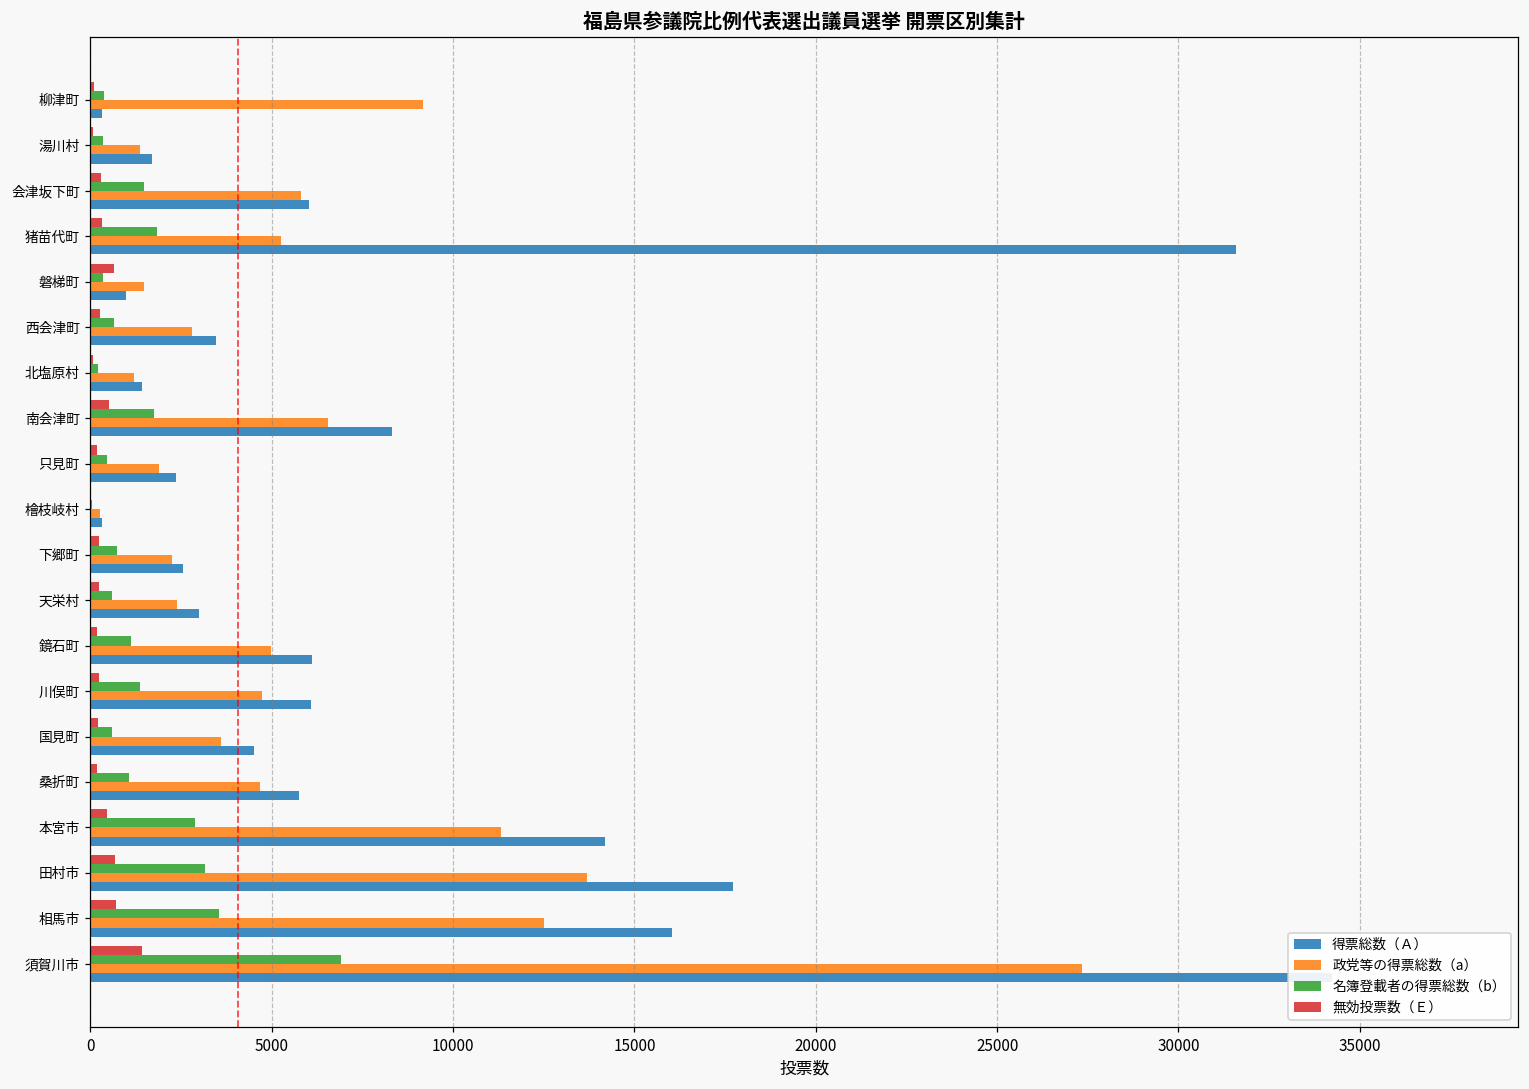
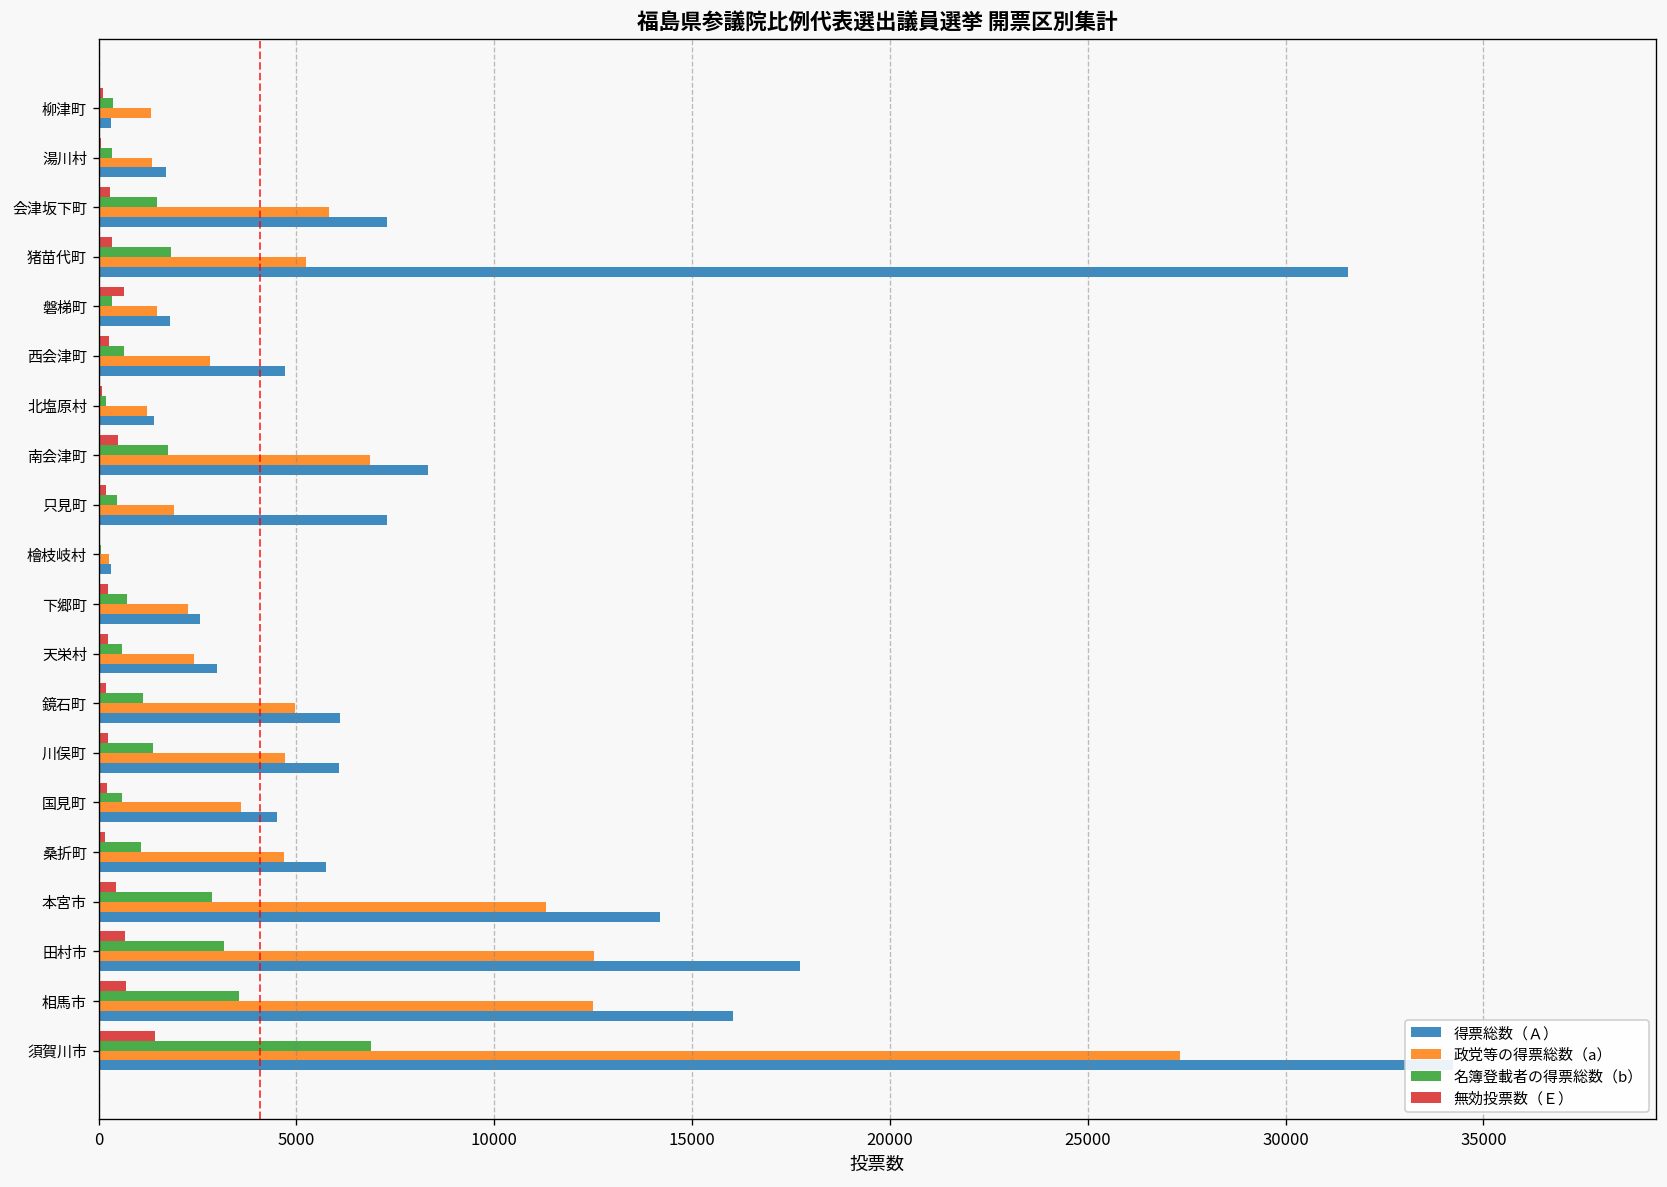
政党等の得票総数（a）, 柳津町: 9200 -> 1300
得票総数（Ａ）, 会津坂下町: 6000 -> 7300
得票総数（Ａ）, 磐梯町: 1000 -> 1800
得票総数（Ａ）, 西会津町: 3500 -> 4700
政党等の得票総数（a）, 南会津町: 6600 -> 6900
得票総数（Ａ）, 只見町: 2400 -> 7300
政党等の得票総数（a）, 田村市: 13700 -> 12500
